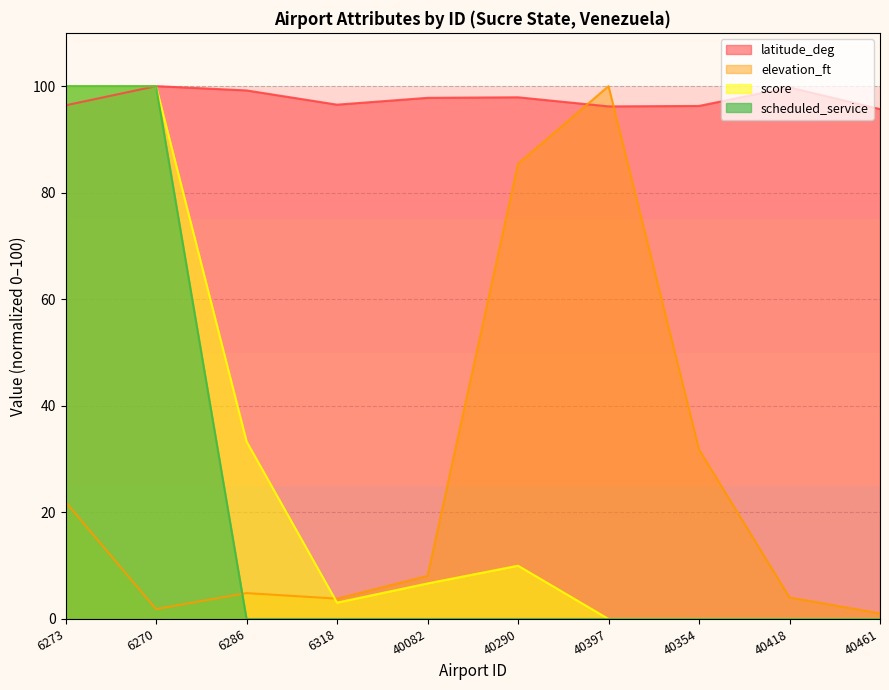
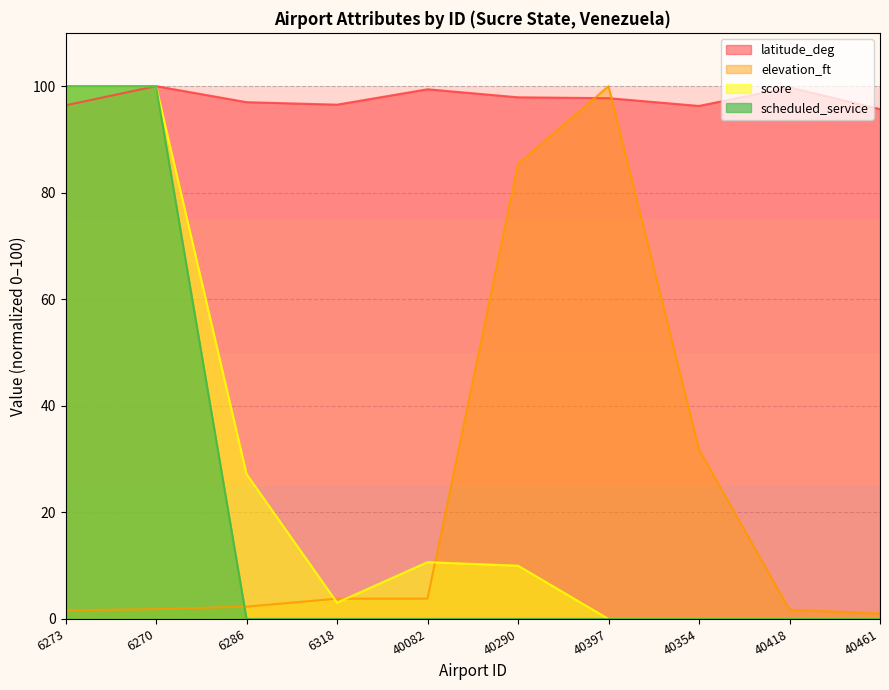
elevation_ft, 6273: 22 -> 2
latitude_deg, 6286: 99 -> 97
elevation_ft, 6286: 5 -> 2
score, 6286: 33 -> 27
latitude_deg, 40082: 98 -> 99
elevation_ft, 40082: 8 -> 4
score, 40082: 7 -> 11
latitude_deg, 40397: 96 -> 98
elevation_ft, 40418: 4 -> 2
